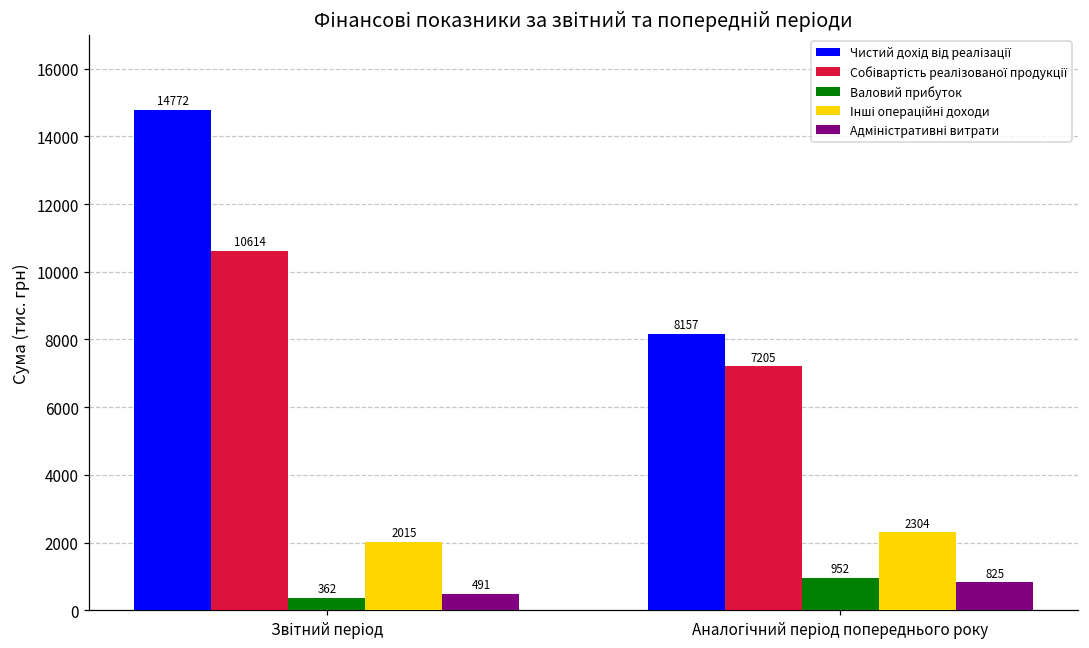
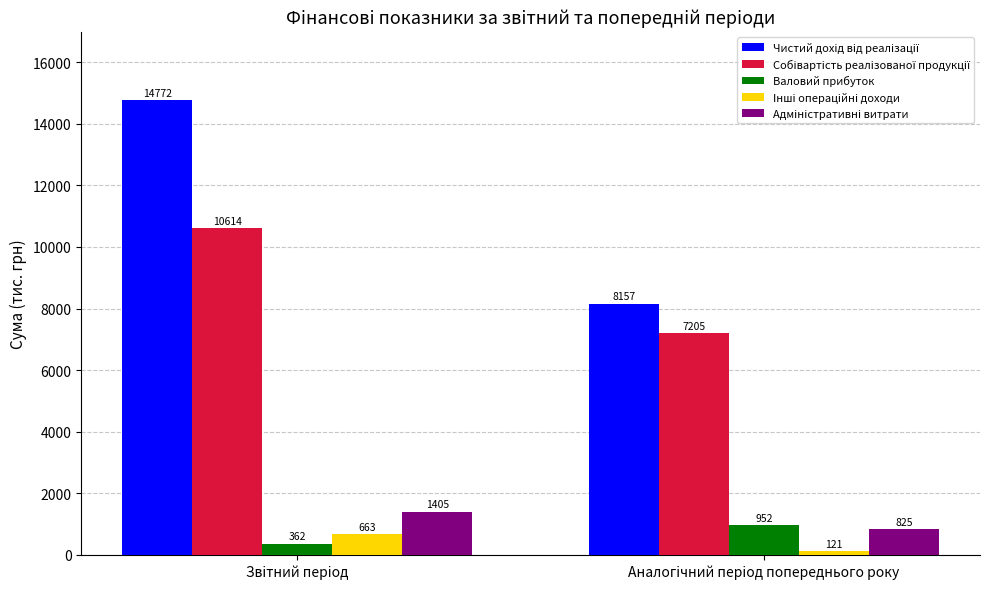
Інші операційні доходи, Звітний період: 2015 -> 663
Адміністративні витрати, Звітний період: 491 -> 1405
Інші операційні доходи, Аналогічний період попереднього року: 2304 -> 121
